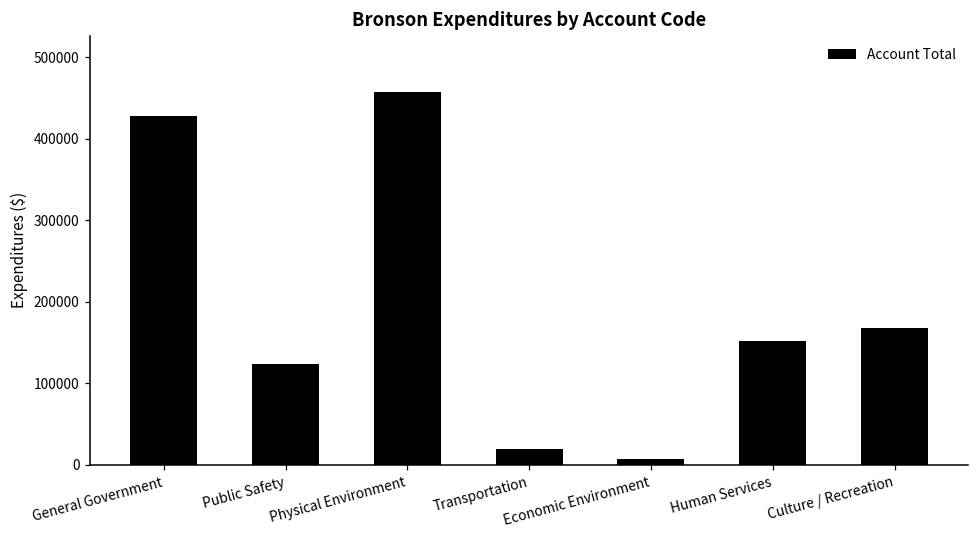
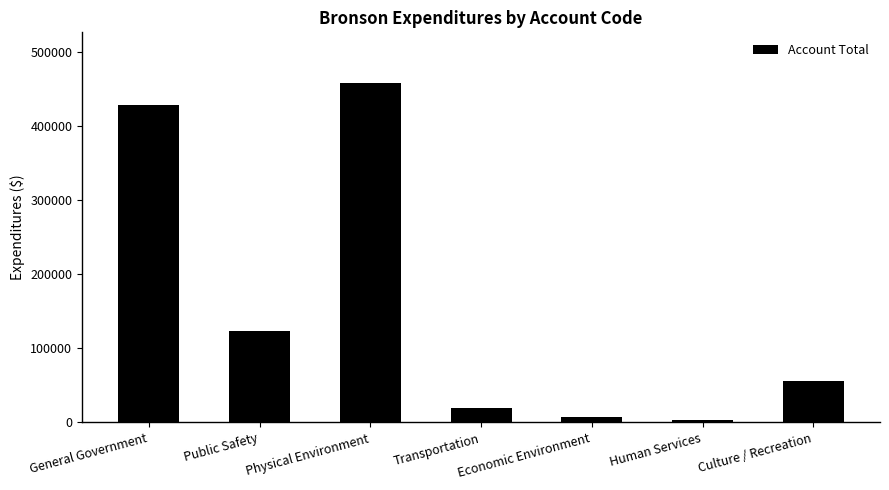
Human Services: 150000 -> 0
Culture / Recreation: 170000 -> 60000
